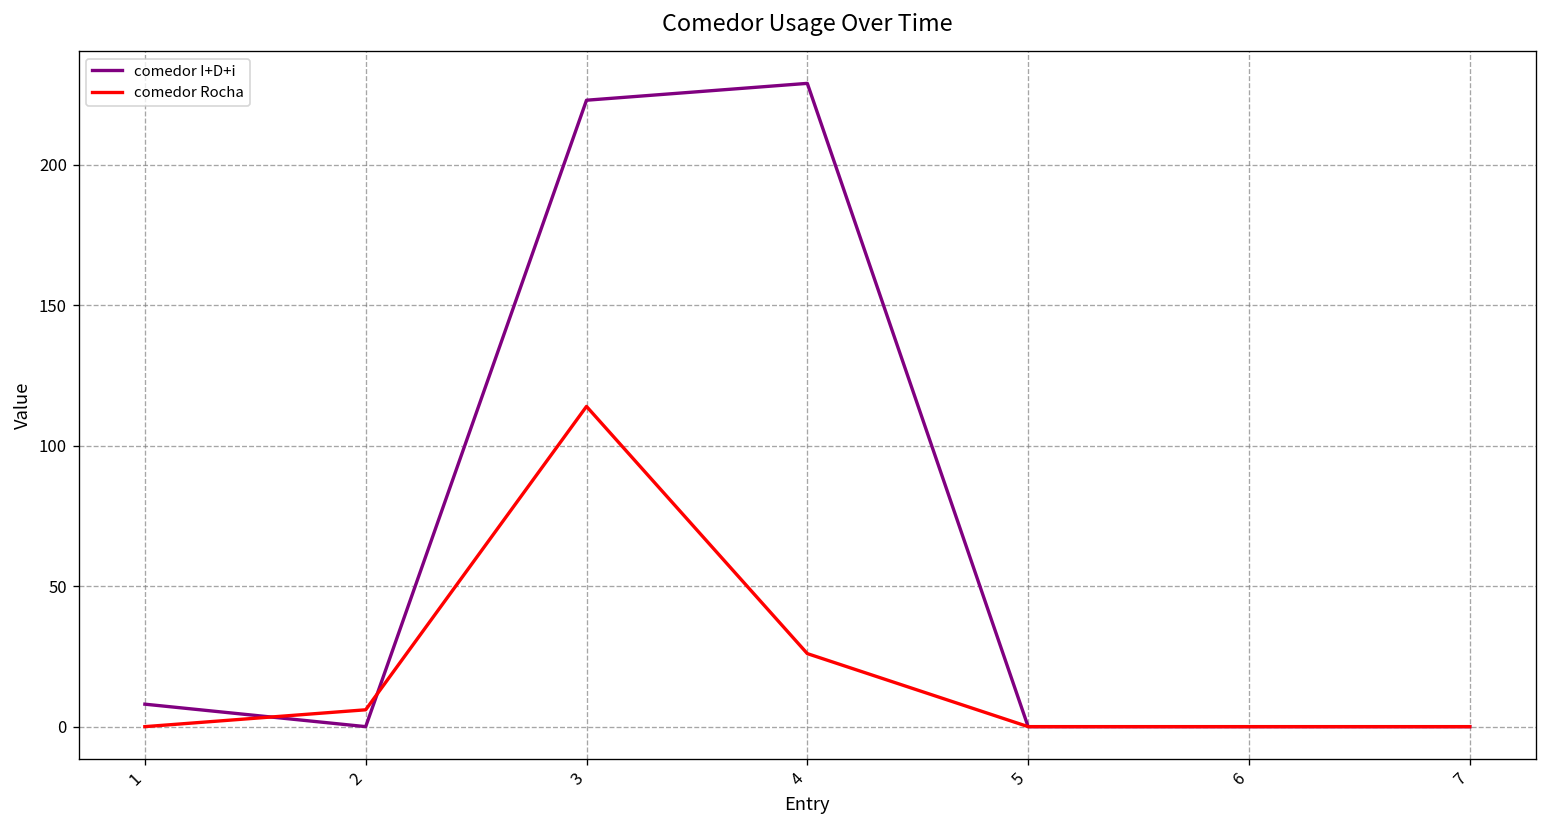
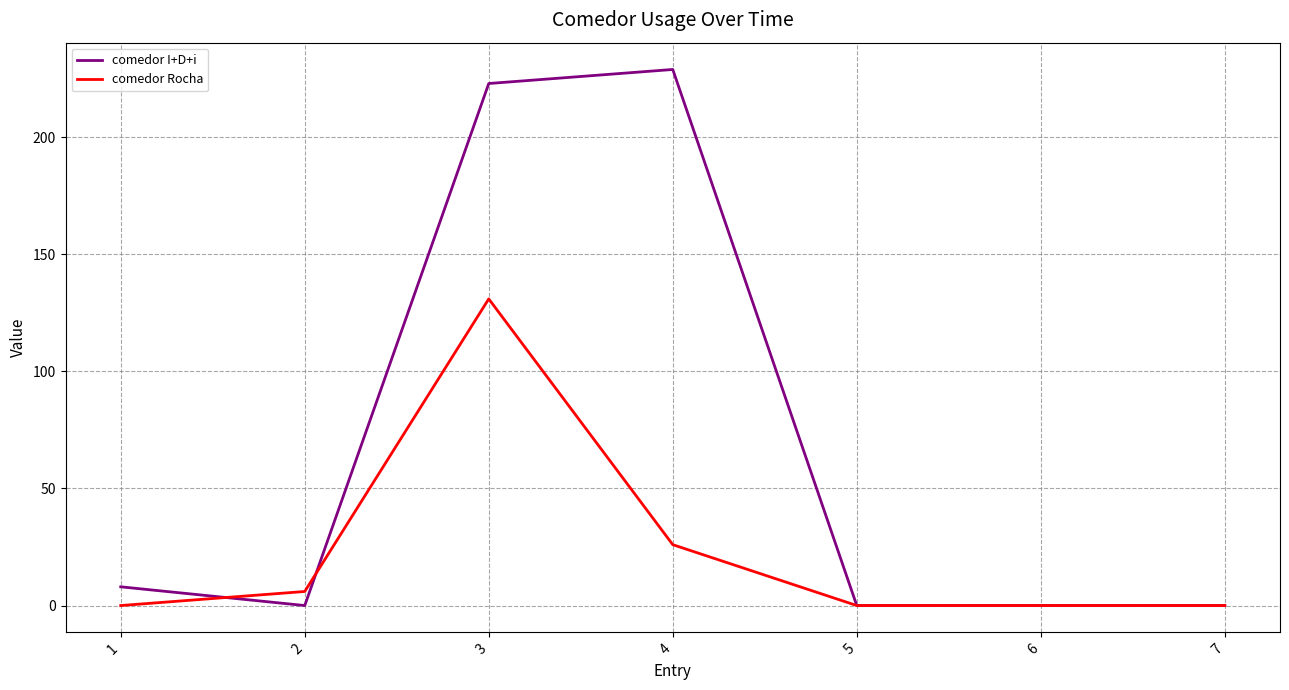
comedor Rocha, 3: 114 -> 131
